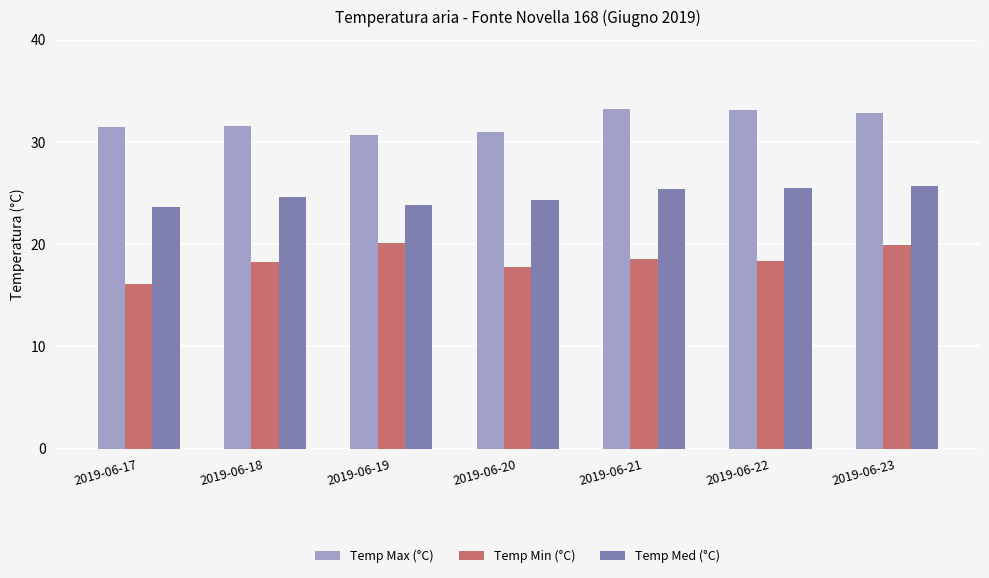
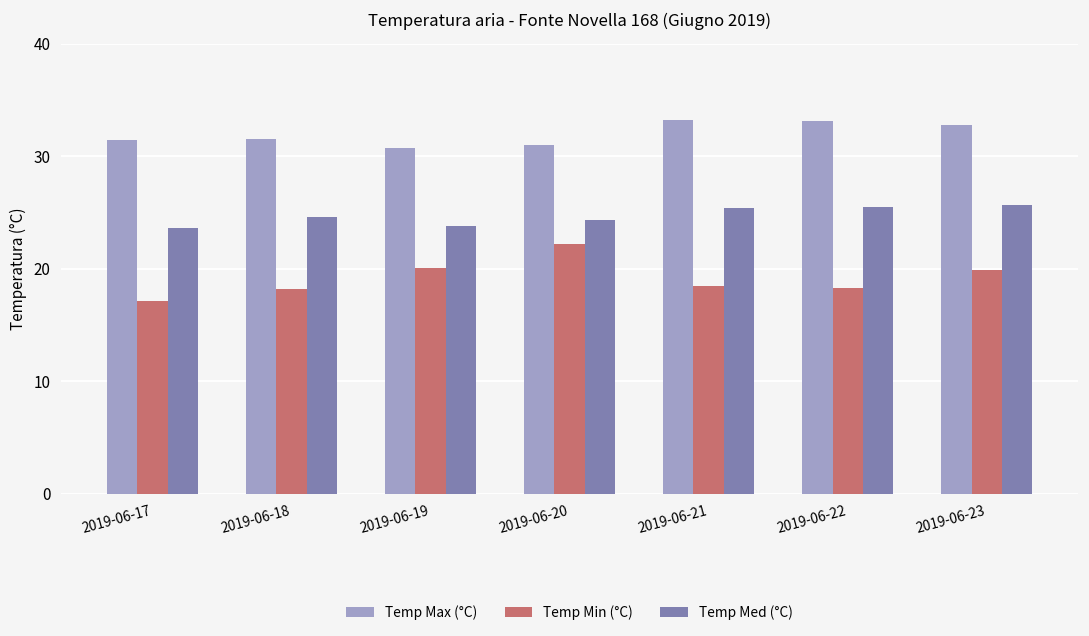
Temp Min (°C), 2019-06-17: 16.1 -> 17.1
Temp Min (°C), 2019-06-20: 17.8 -> 22.2
